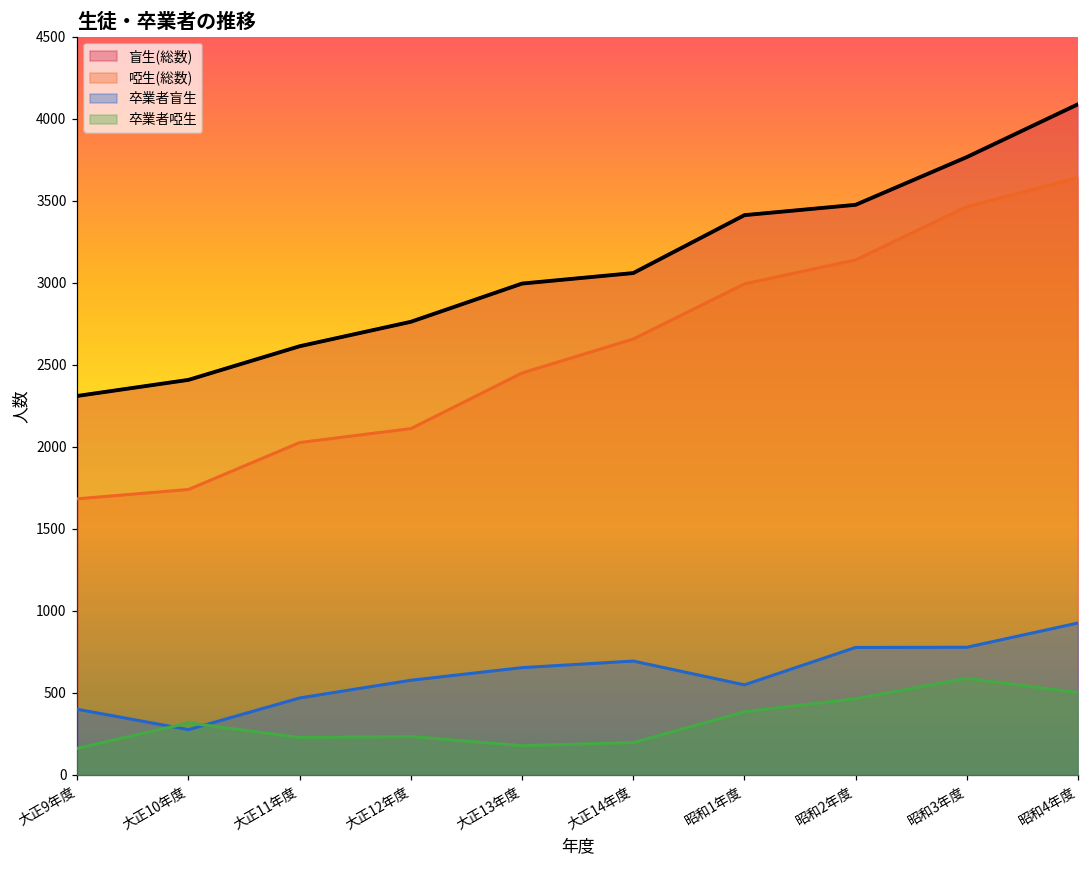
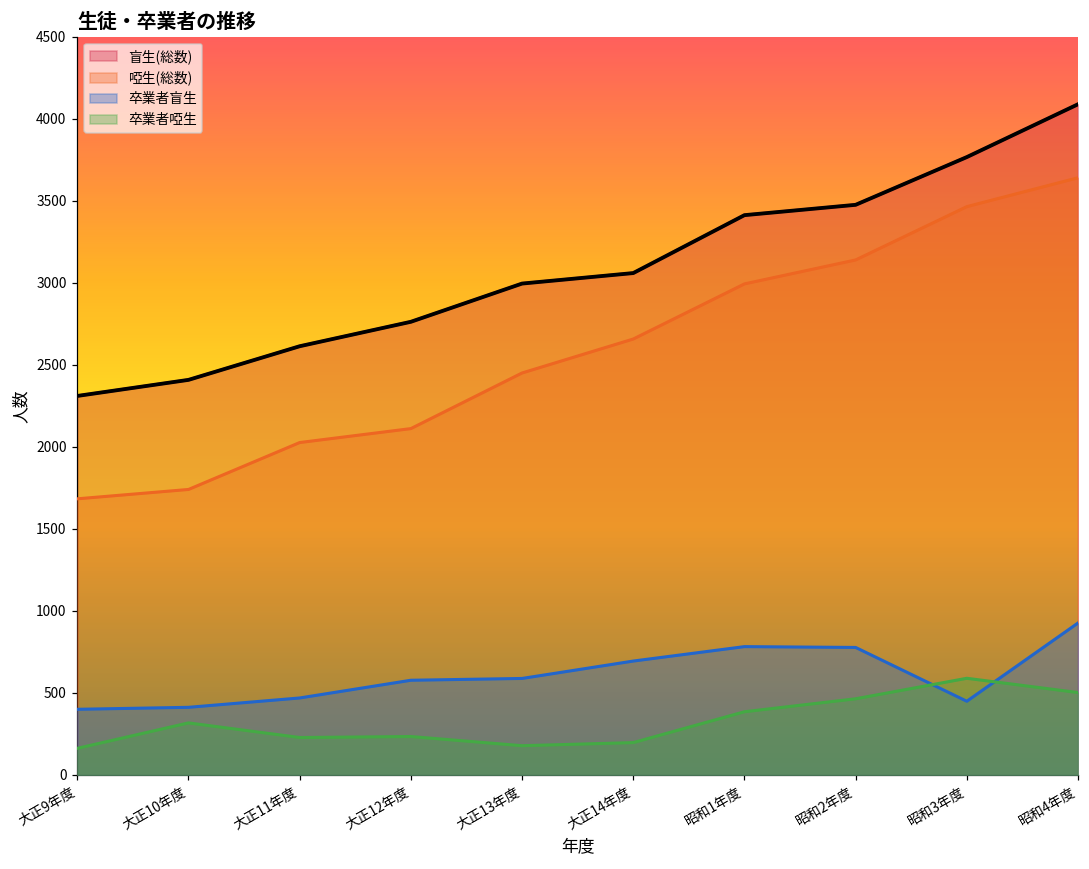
卒業者盲生, 大正10年度: 280 -> 410
卒業者盲生, 大正13年度: 650 -> 590
卒業者盲生, 昭和1年度: 550 -> 780
卒業者盲生, 昭和3年度: 780 -> 450
